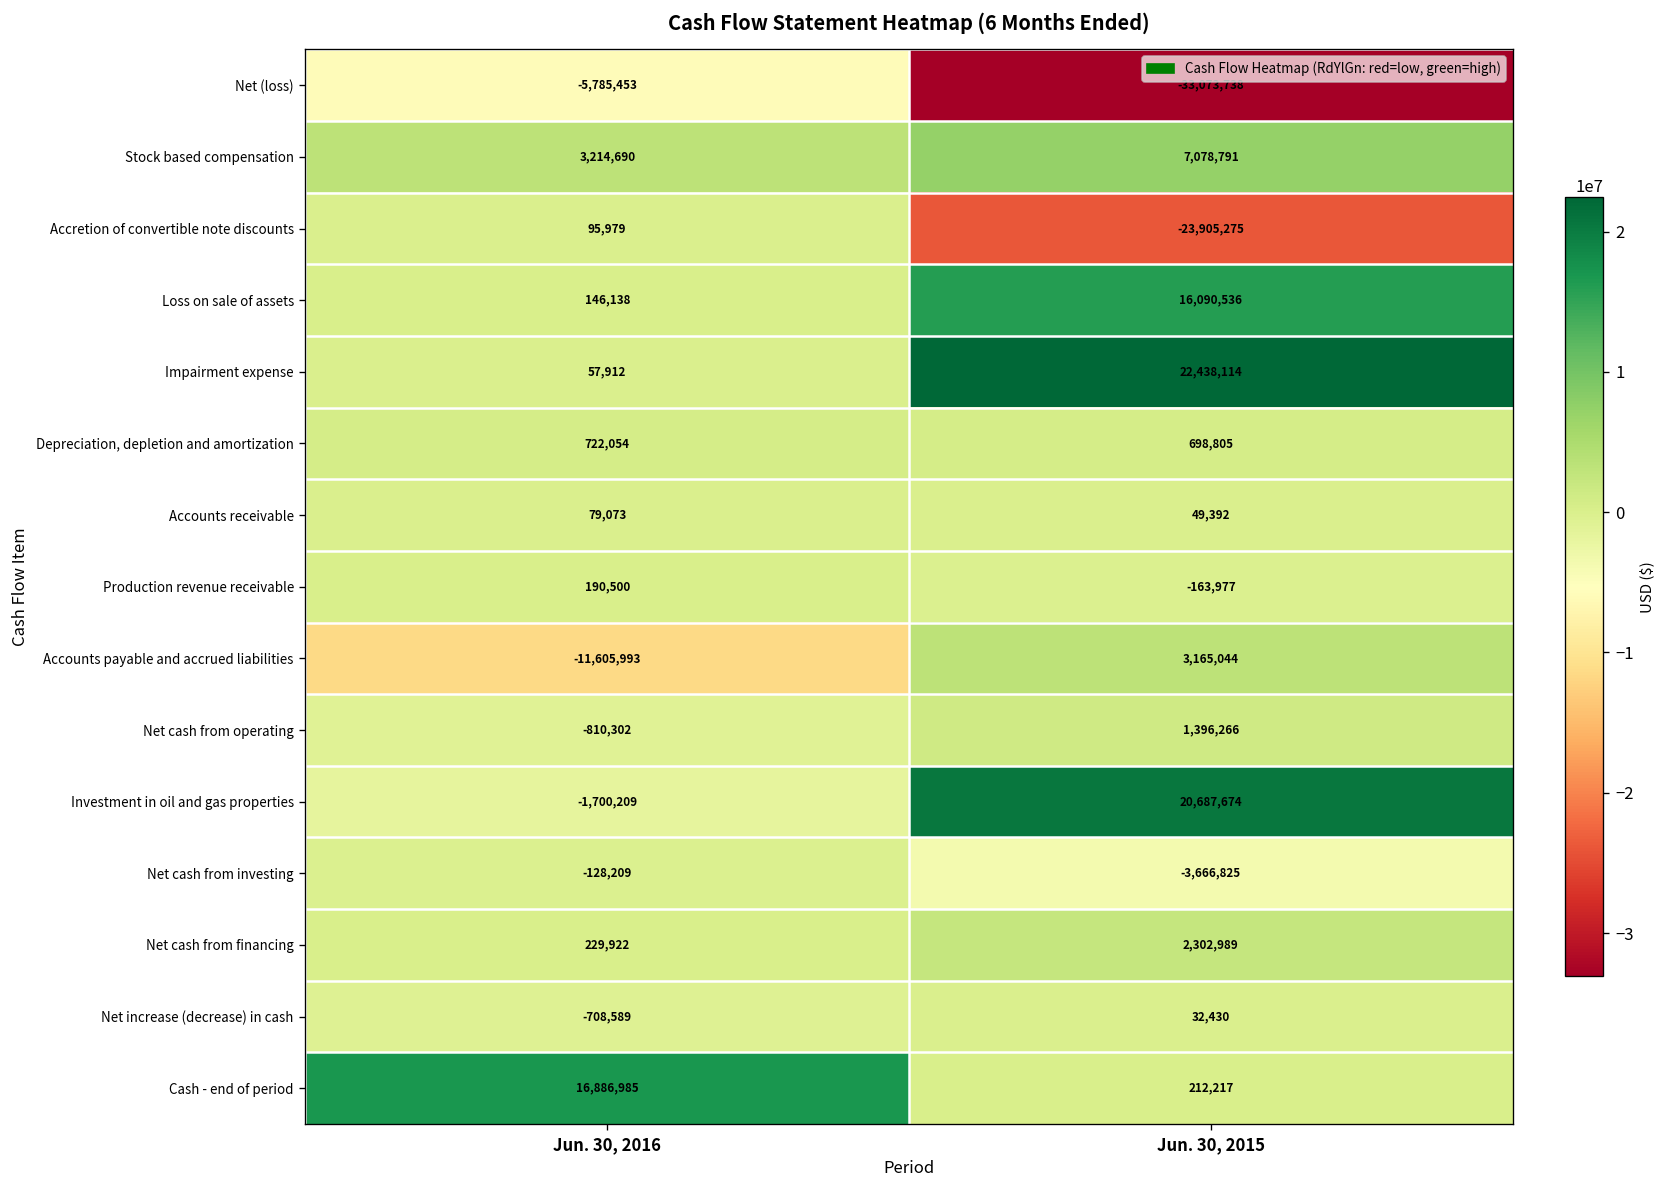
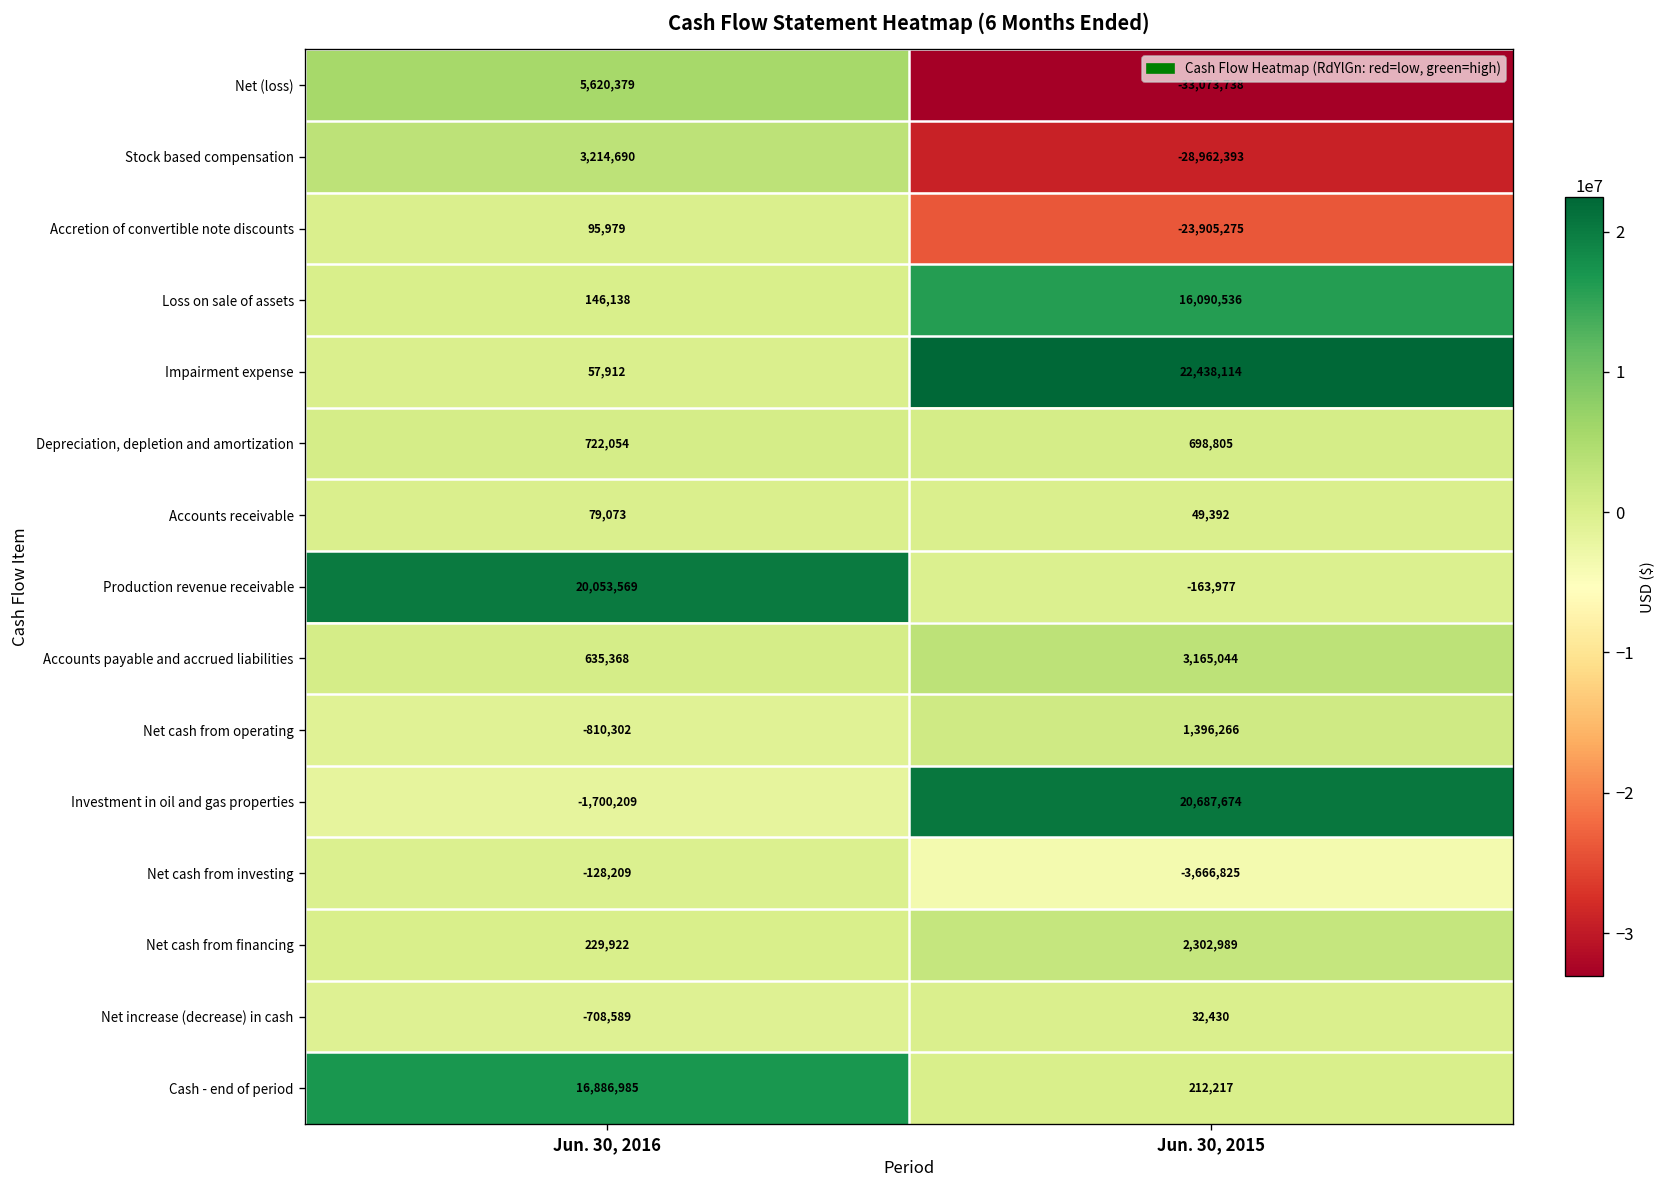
Net (loss), Jun. 30, 2016: -5,785,453 -> 5,620,379
Stock based compensation, Jun. 30, 2015: 7,078,791 -> -28,962,393
Production revenue receivable, Jun. 30, 2016: 190,500 -> 20,053,569
Accounts payable and accrued liabilities, Jun. 30, 2016: -11,605,993 -> 635,368
